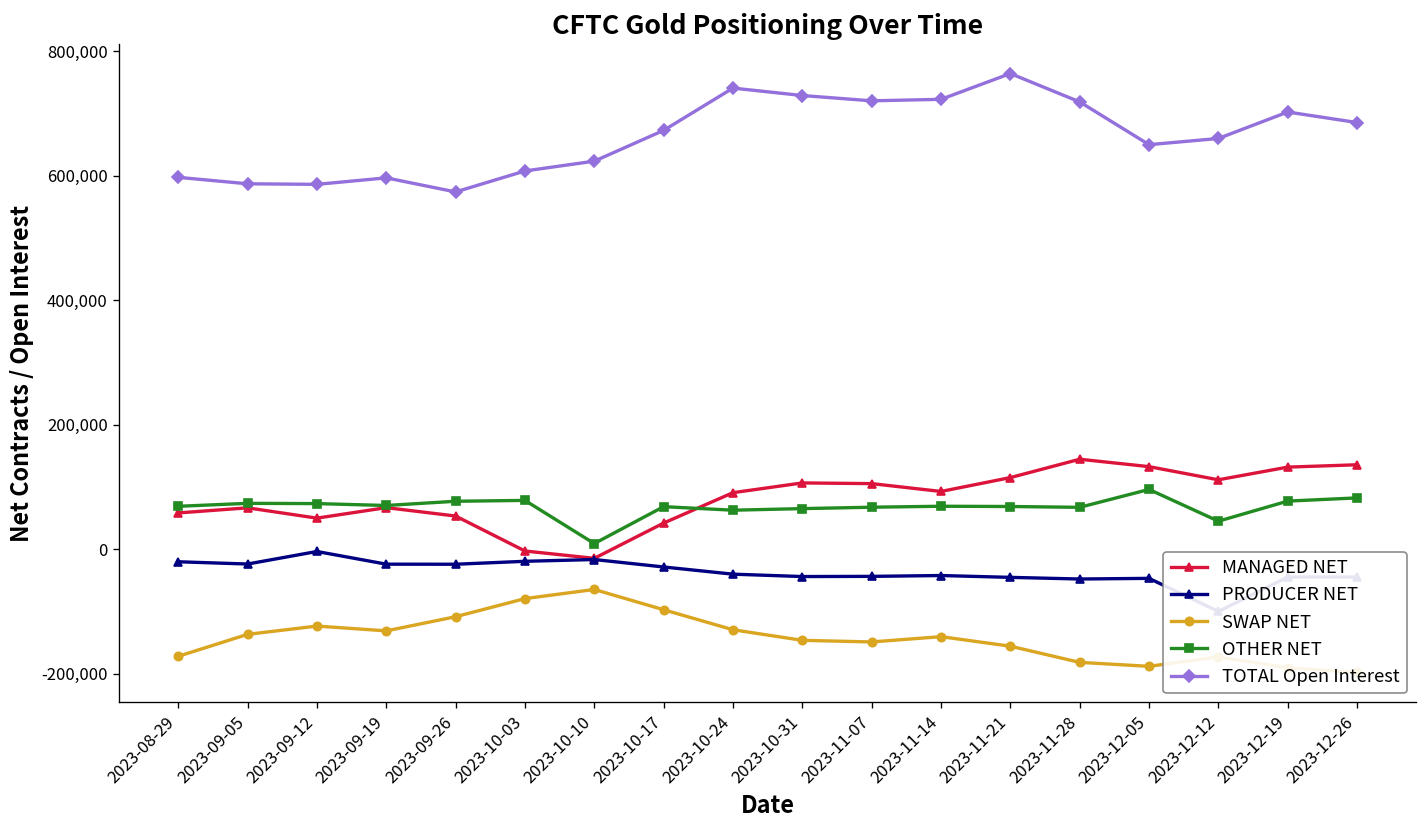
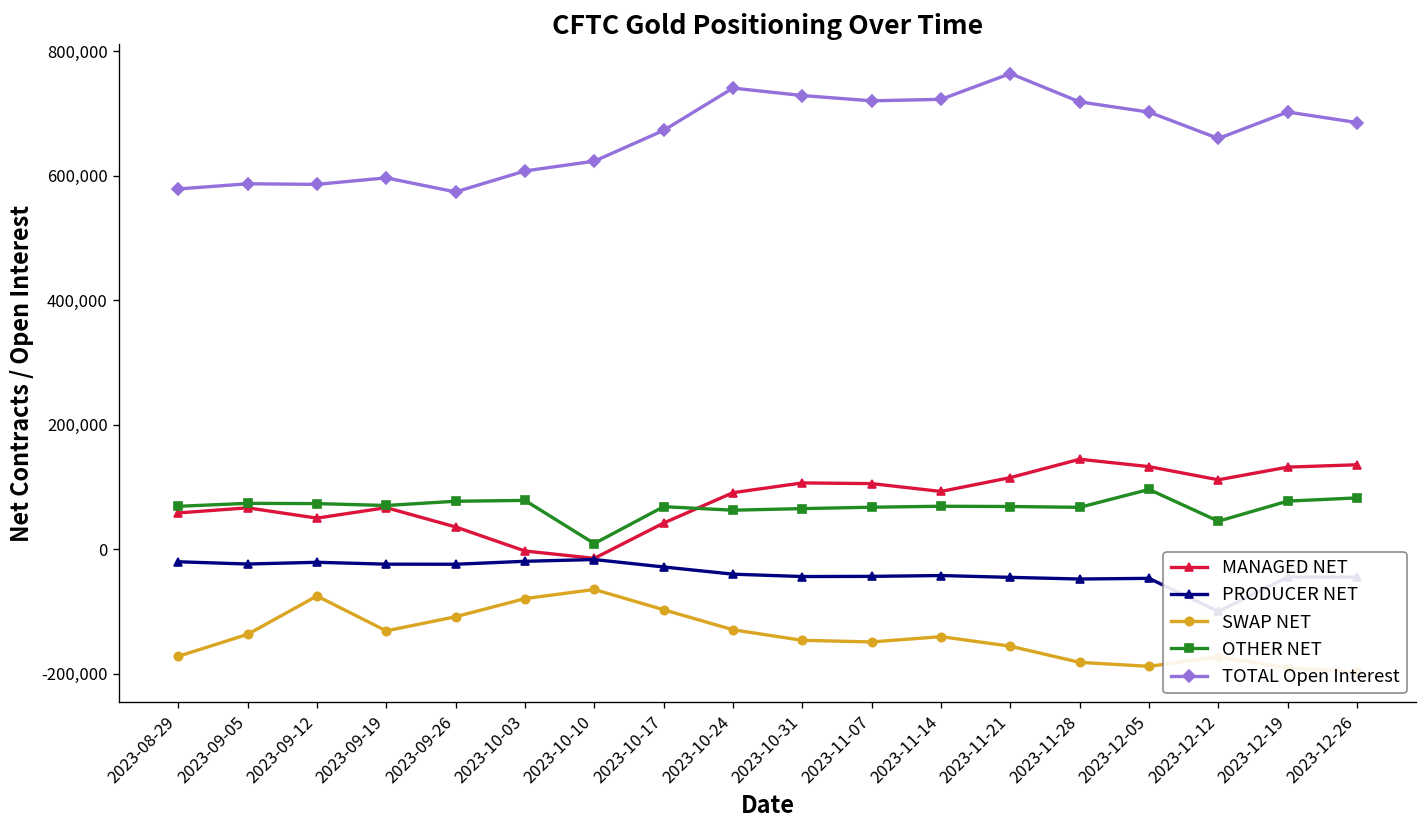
TOTAL Open Interest, 2023-08-29: 600,000 -> 580,000
PRODUCER NET, 2023-09-12: 0 -> -20,000
SWAP NET, 2023-09-12: -120,000 -> -80,000
MANAGED NET, 2023-09-26: 50,000 -> 40,000
TOTAL Open Interest, 2023-12-05: 650,000 -> 700,000
